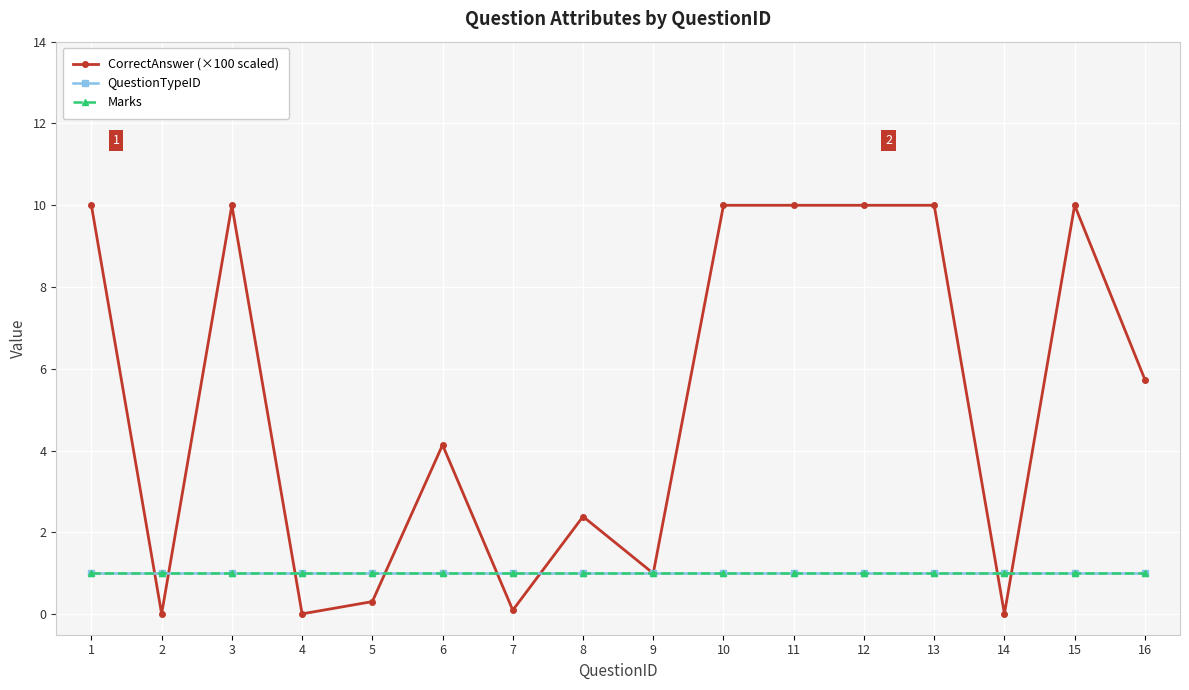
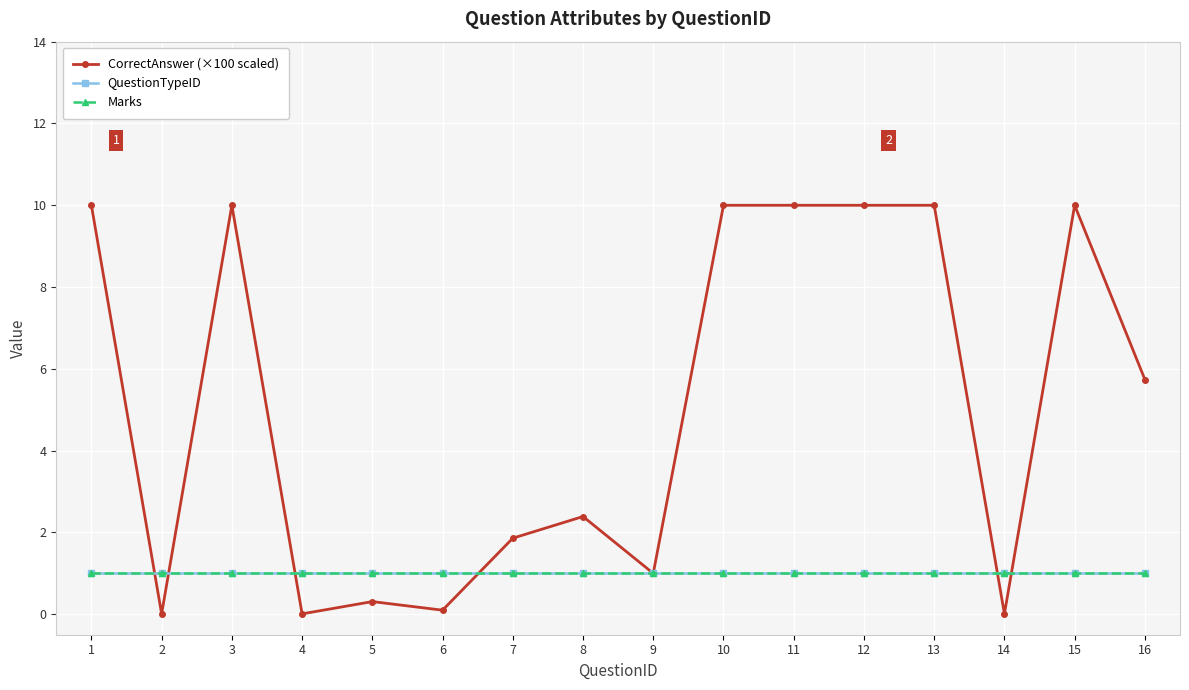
CorrectAnswer (×100 scaled), 6: 4.1 -> 0.1
CorrectAnswer (×100 scaled), 7: 0.1 -> 1.9
